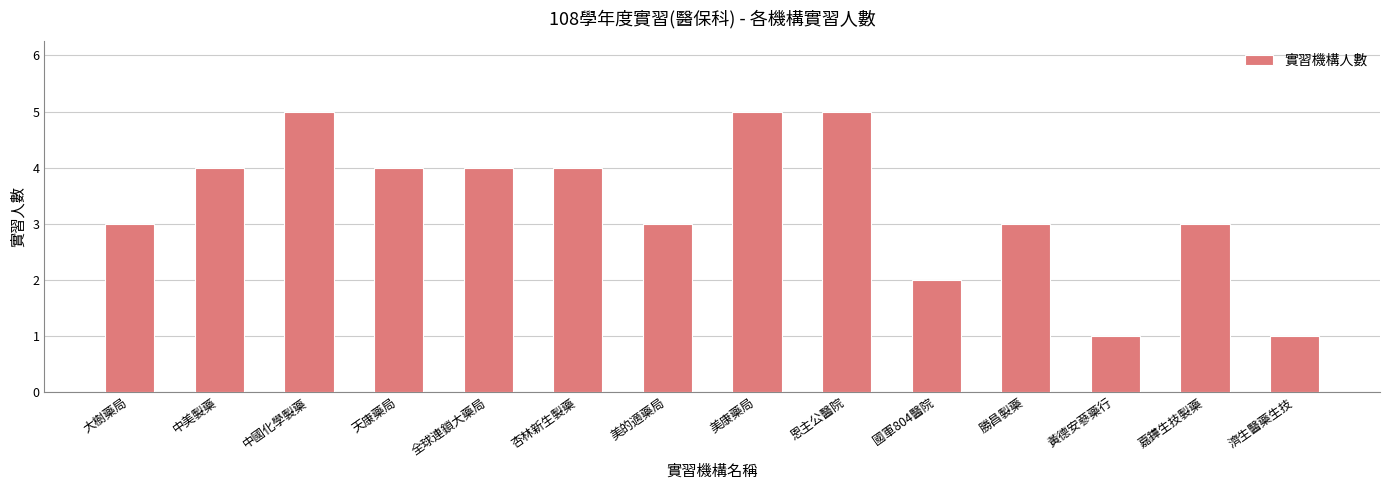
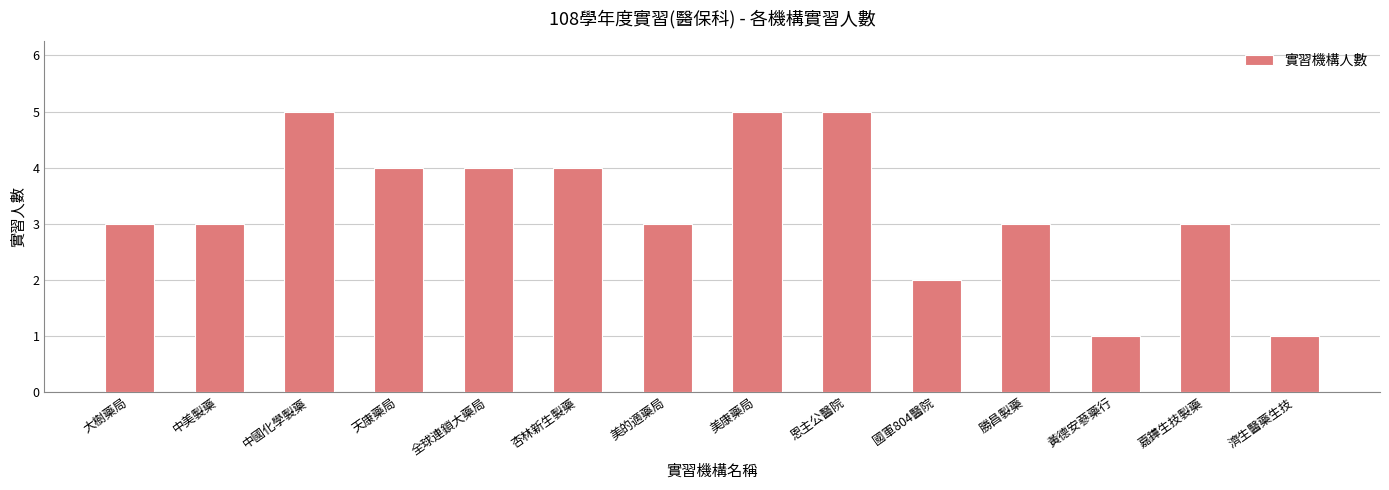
中美製藥: 4 -> 3
